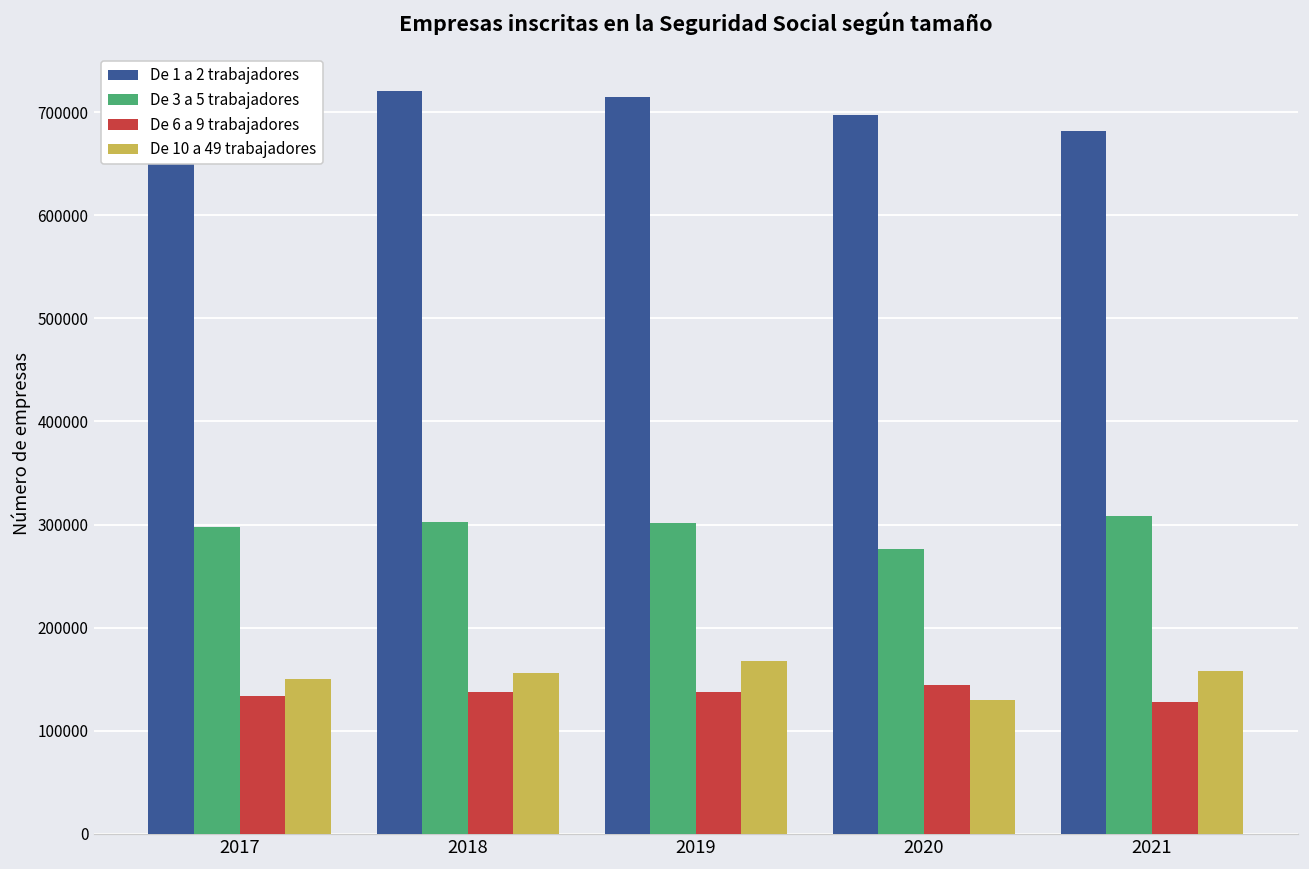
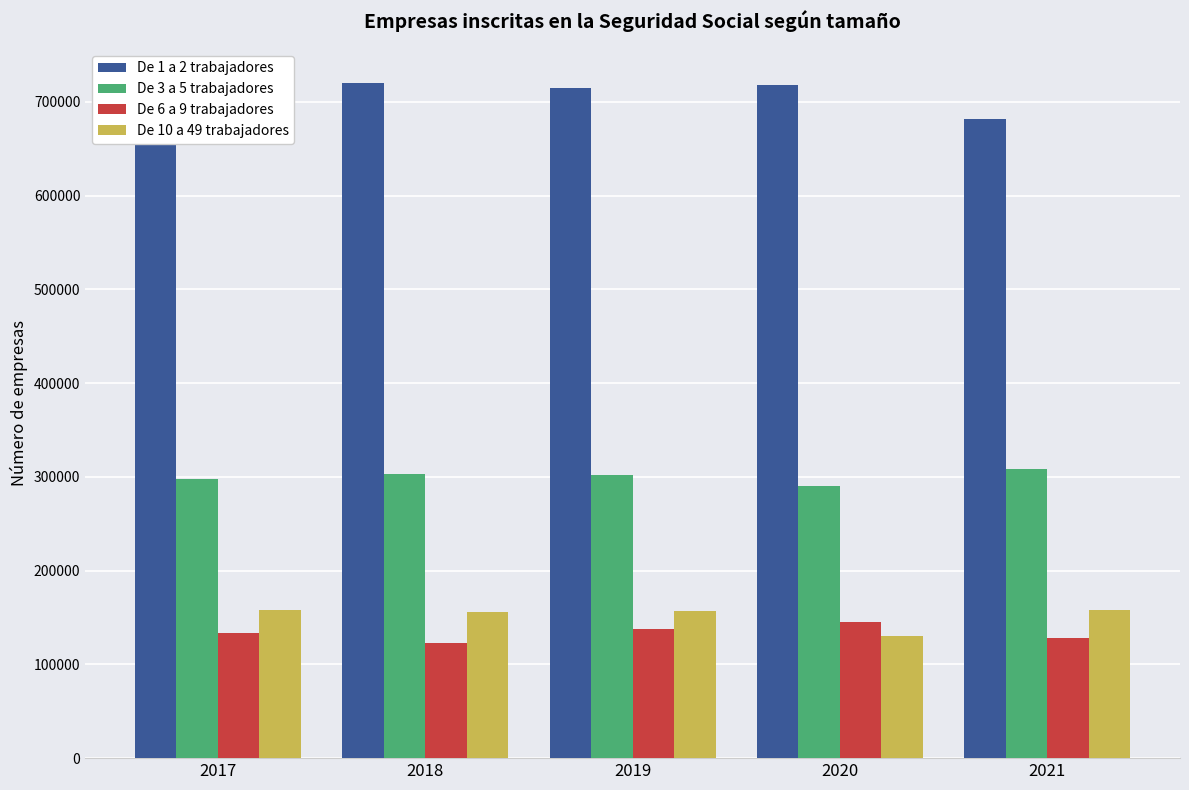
De 10 a 49 trabajadores, 2017: 150000 -> 160000
De 6 a 9 trabajadores, 2018: 140000 -> 120000
De 10 a 49 trabajadores, 2019: 170000 -> 160000
De 1 a 2 trabajadores, 2020: 700000 -> 720000
De 3 a 5 trabajadores, 2020: 280000 -> 290000
